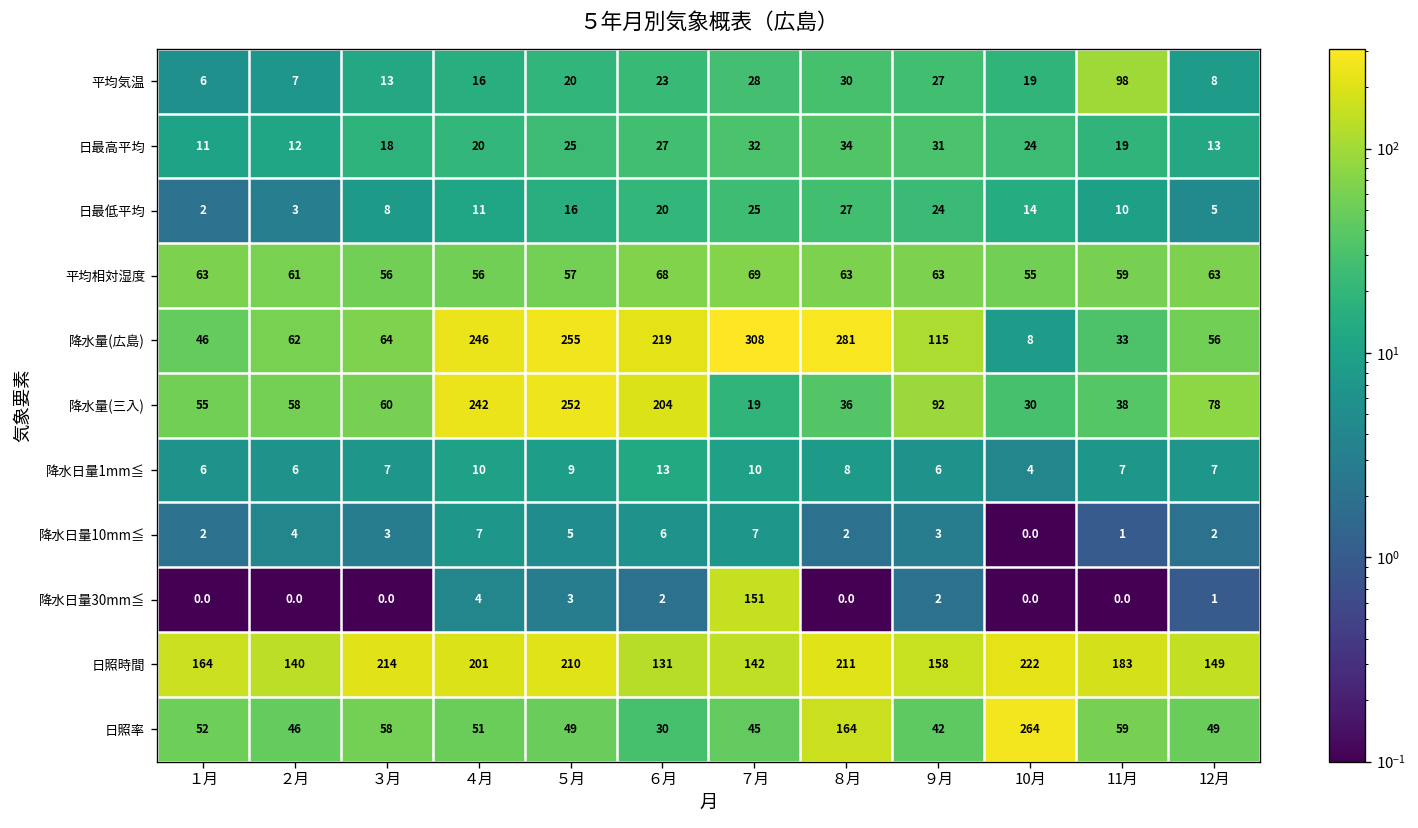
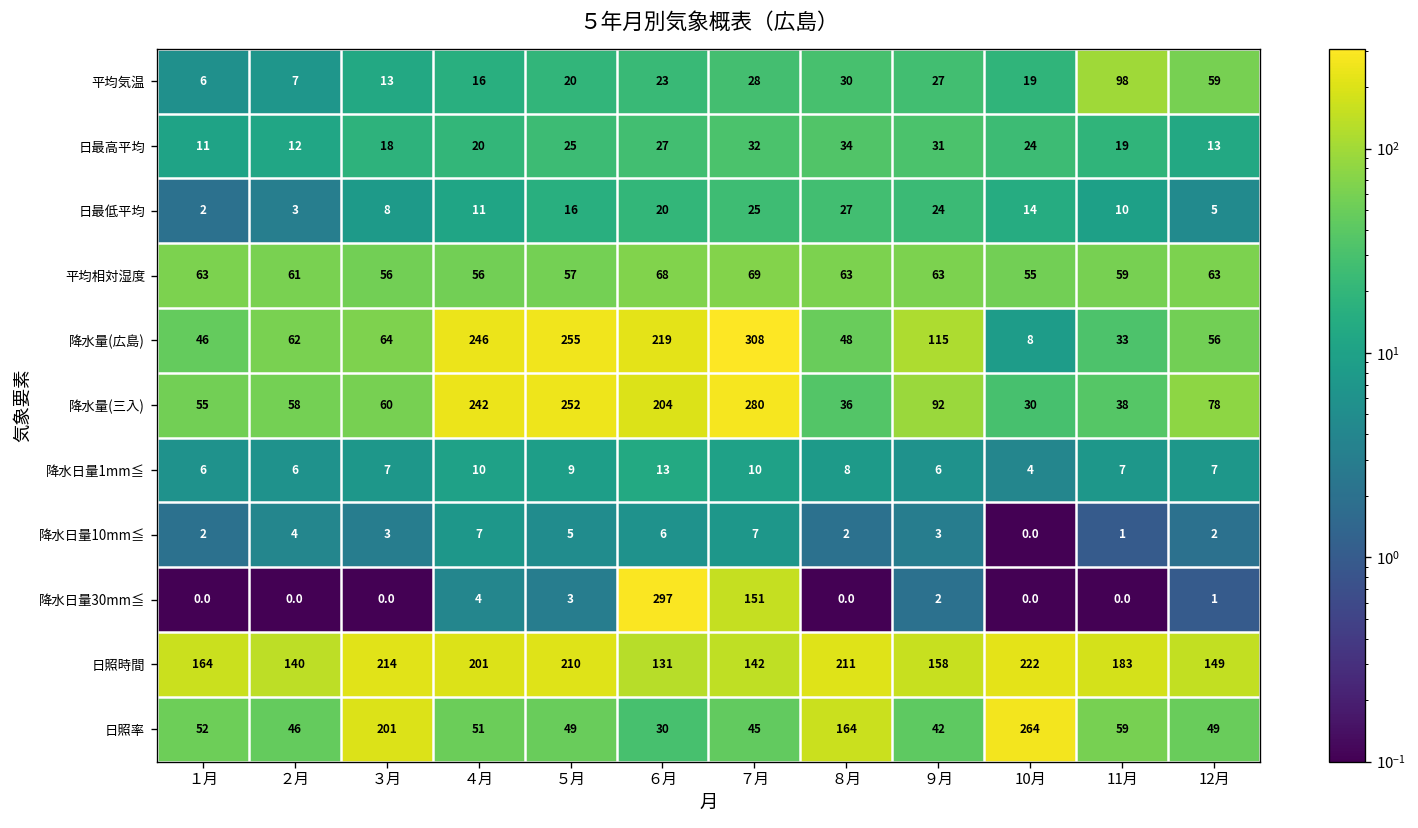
平均気温, 12月: 8 -> 59
降水量(広島), ８月: 281 -> 48
降水量(三入), ７月: 19 -> 280
降水日量30mm≦, ６月: 2 -> 297
日照率, ３月: 58 -> 201
